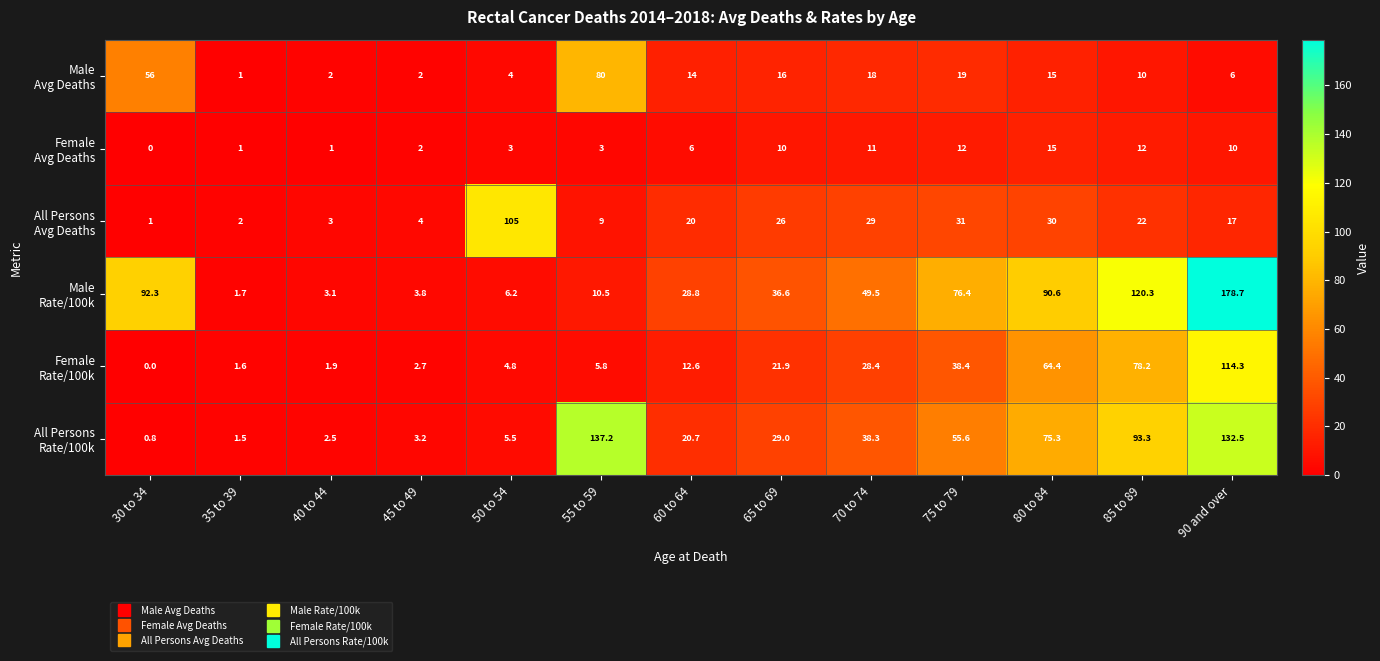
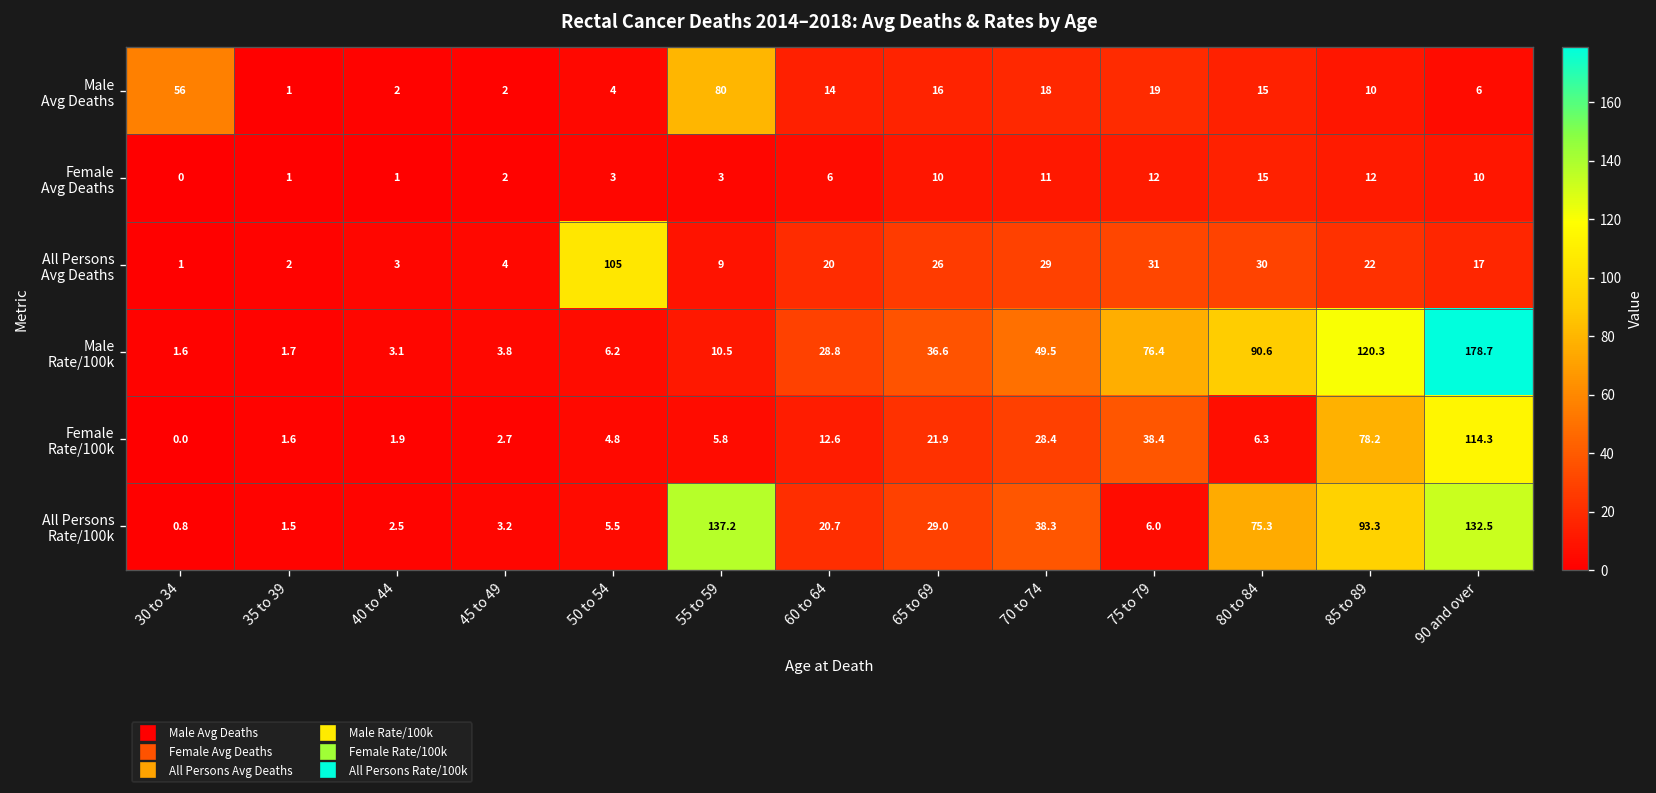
Male Rate/100k, 30 to 34: 92.3 -> 1.6
Female Rate/100k, 80 to 84: 64.4 -> 6.3
All Persons Rate/100k, 75 to 79: 55.6 -> 6.0
